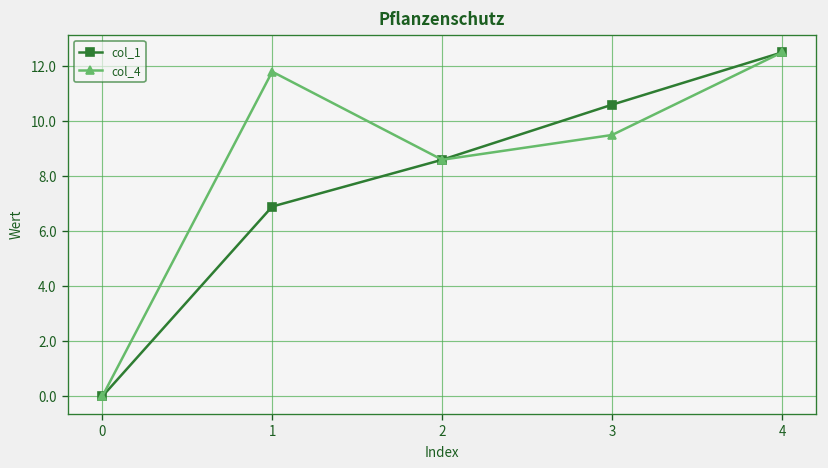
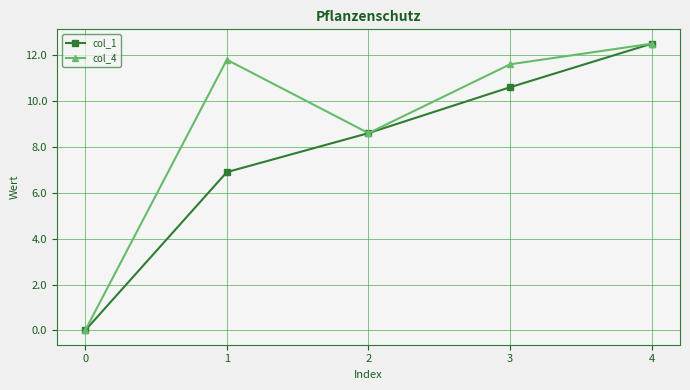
col_4, 3: 9.5 -> 11.6
